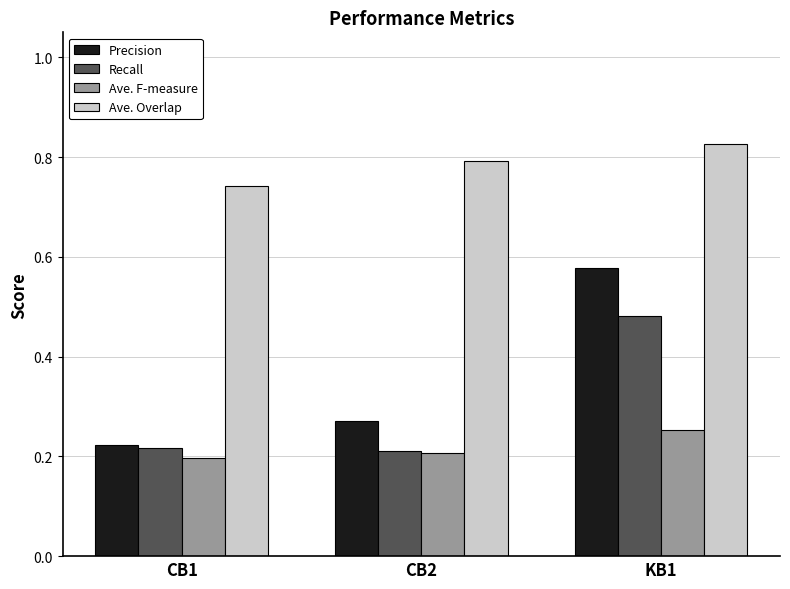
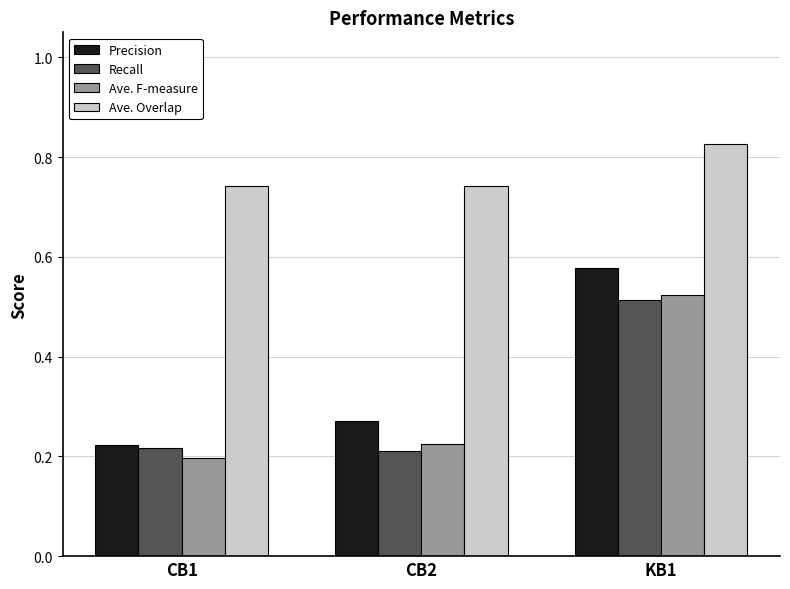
Ave. F-measure, CB2: 0.21 -> 0.23
Ave. Overlap, CB2: 0.79 -> 0.74
Recall, KB1: 0.48 -> 0.51
Ave. F-measure, KB1: 0.25 -> 0.52
